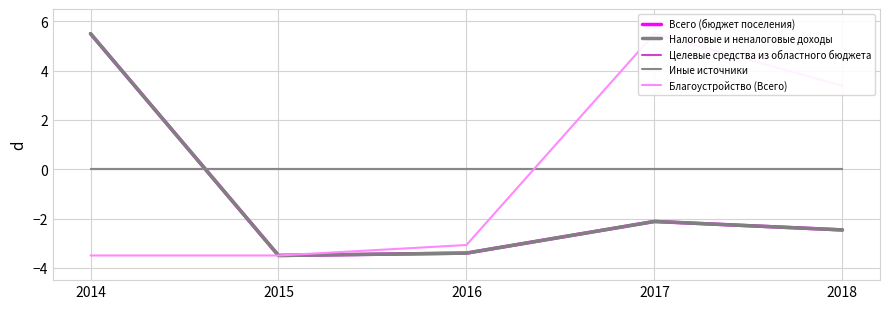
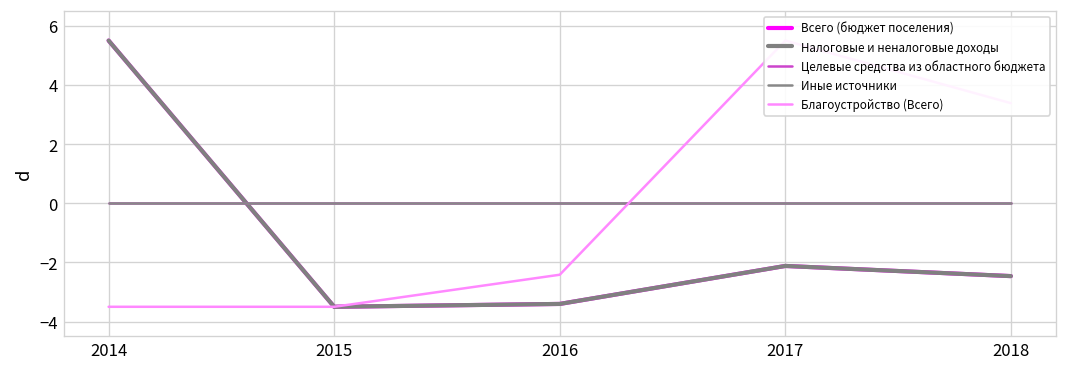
Благоустройство (Всего), 2016: -3.1 -> -2.4
